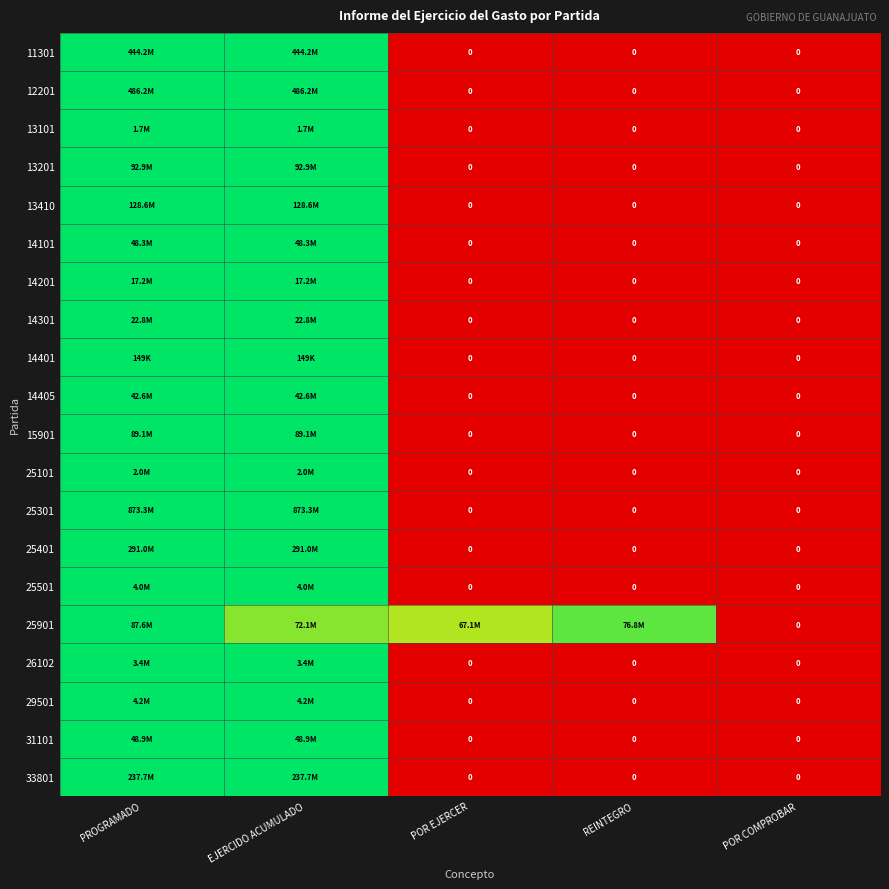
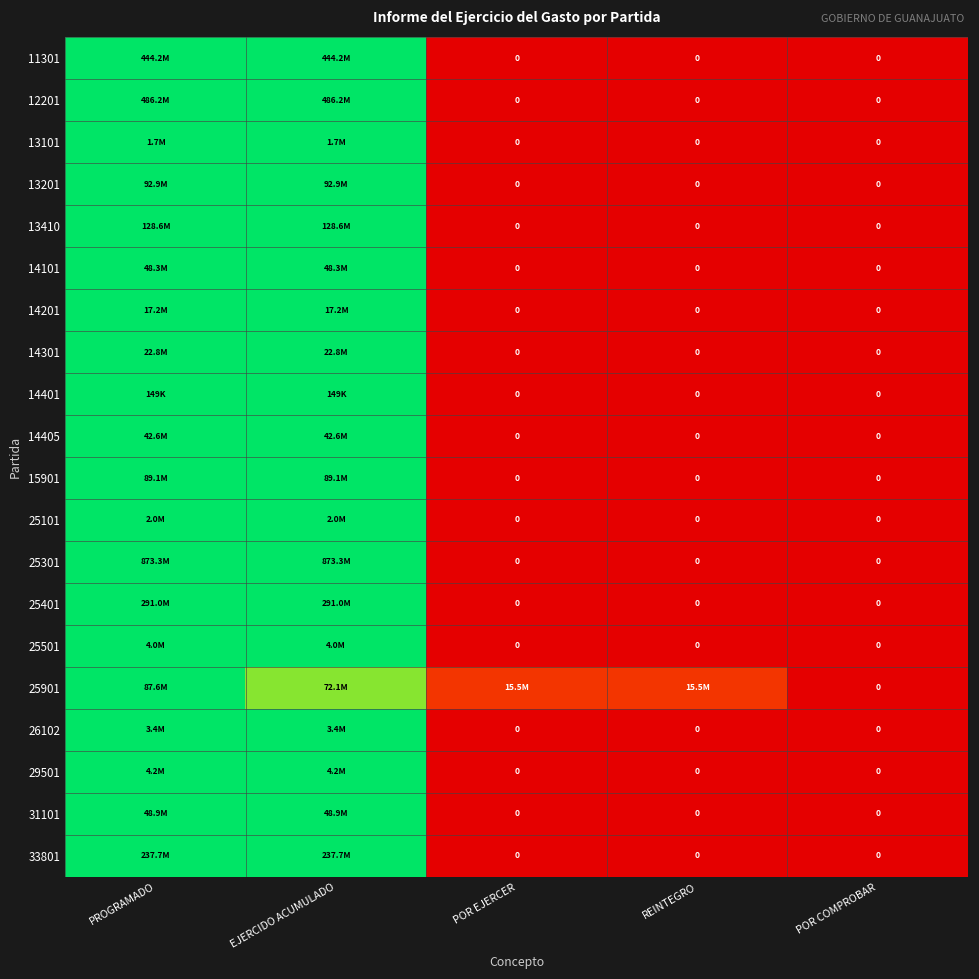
25901, POR EJERCER: 67.1M -> 15.5M
25901, REINTEGRO: 76.8M -> 15.5M
